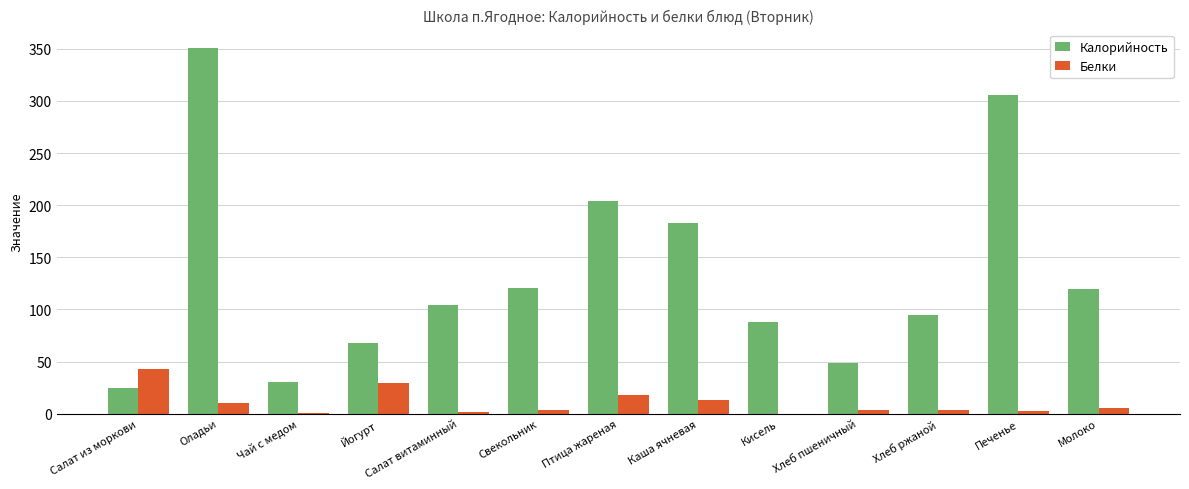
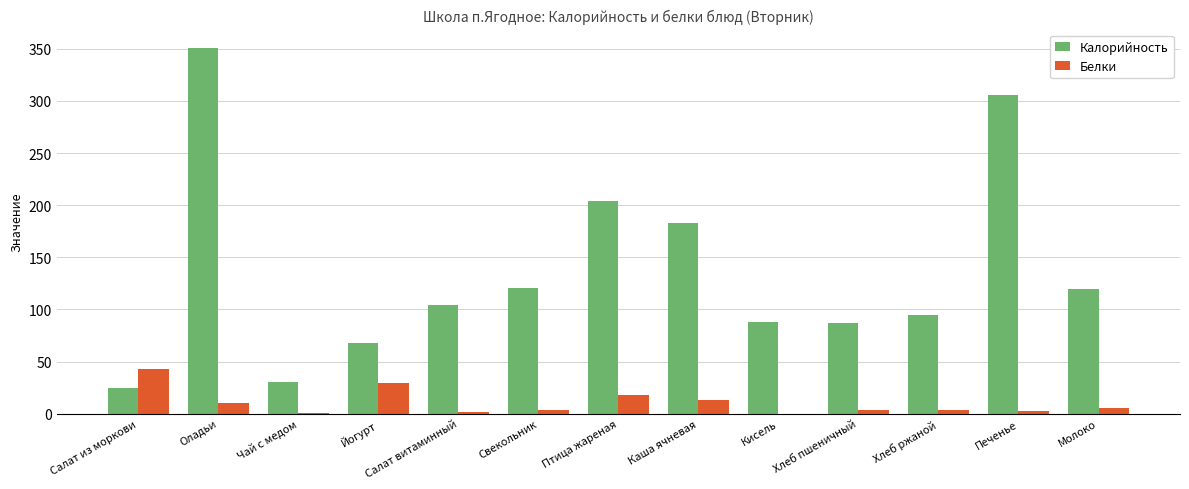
Калорийность, Хлеб пшеничный: 49 -> 87
